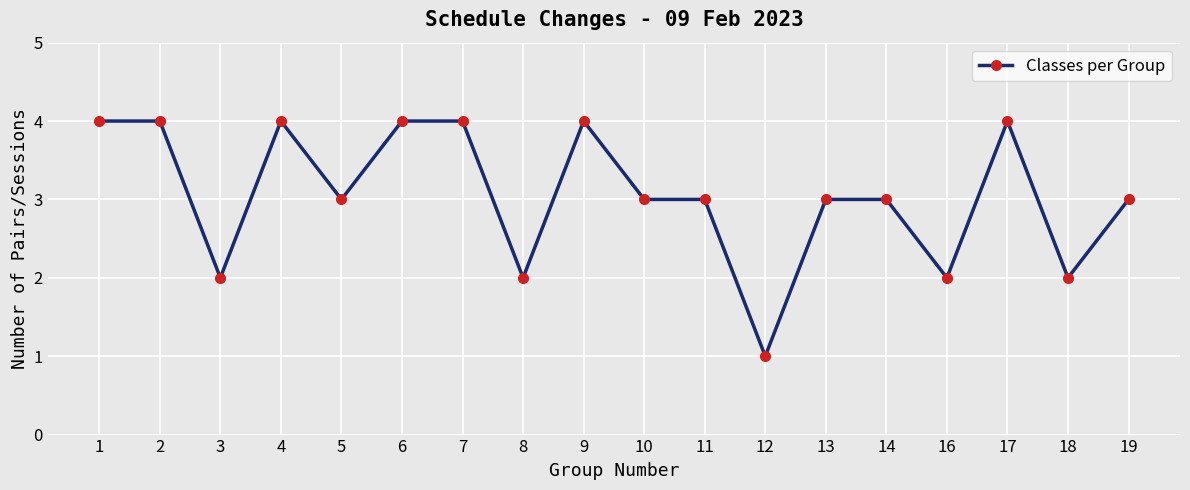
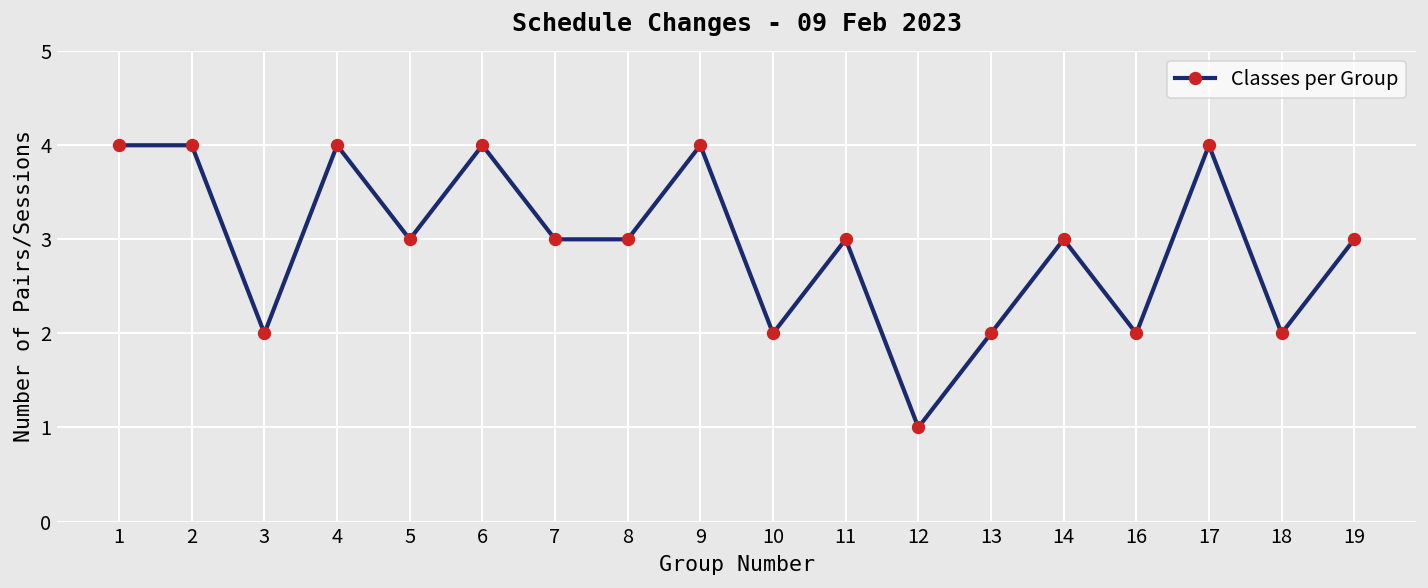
7: 4 -> 3
8: 2 -> 3
10: 3 -> 2
13: 3 -> 2
